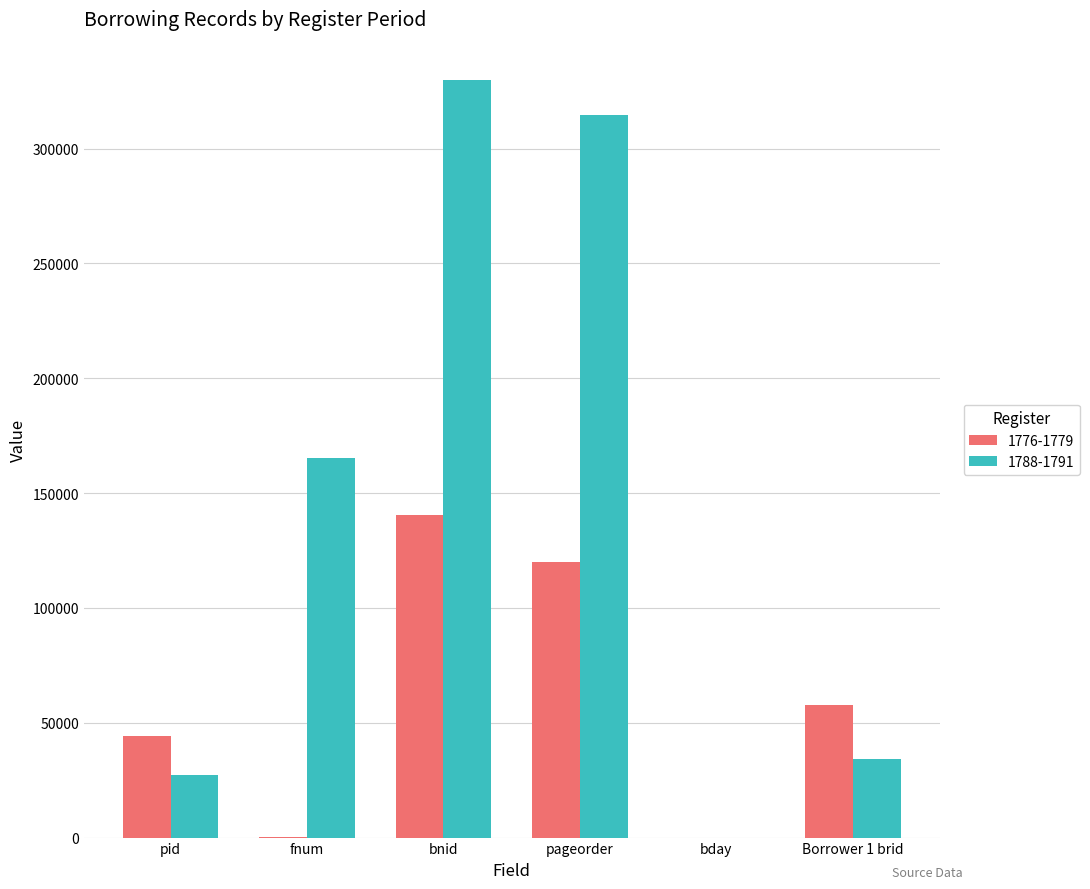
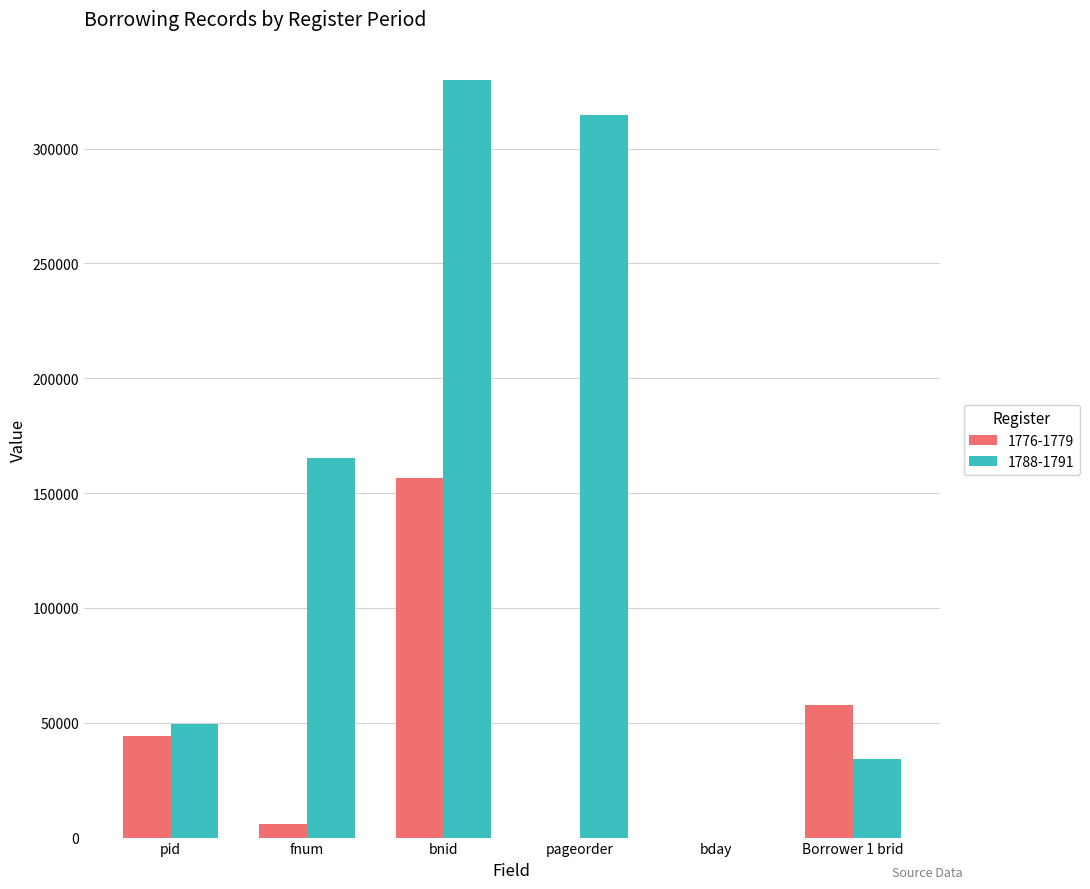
1788-1791, pid: 27000 -> 49000
1776-1779, fnum: 0 -> 6000
1776-1779, bnid: 141000 -> 156000
1776-1779, pageorder: 120000 -> 0
